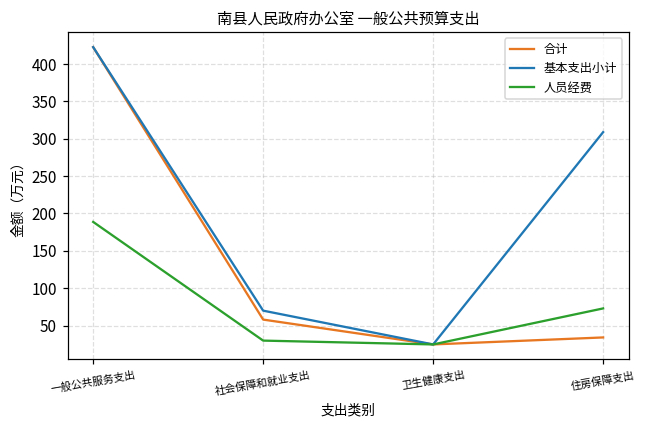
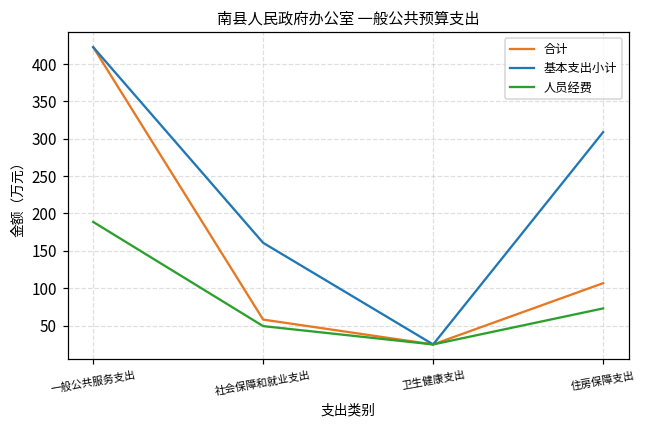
基本支出小计, 社会保障和就业支出: 70 -> 160
人员经费, 社会保障和就业支出: 30 -> 50
合计, 住房保障支出: 30 -> 110
